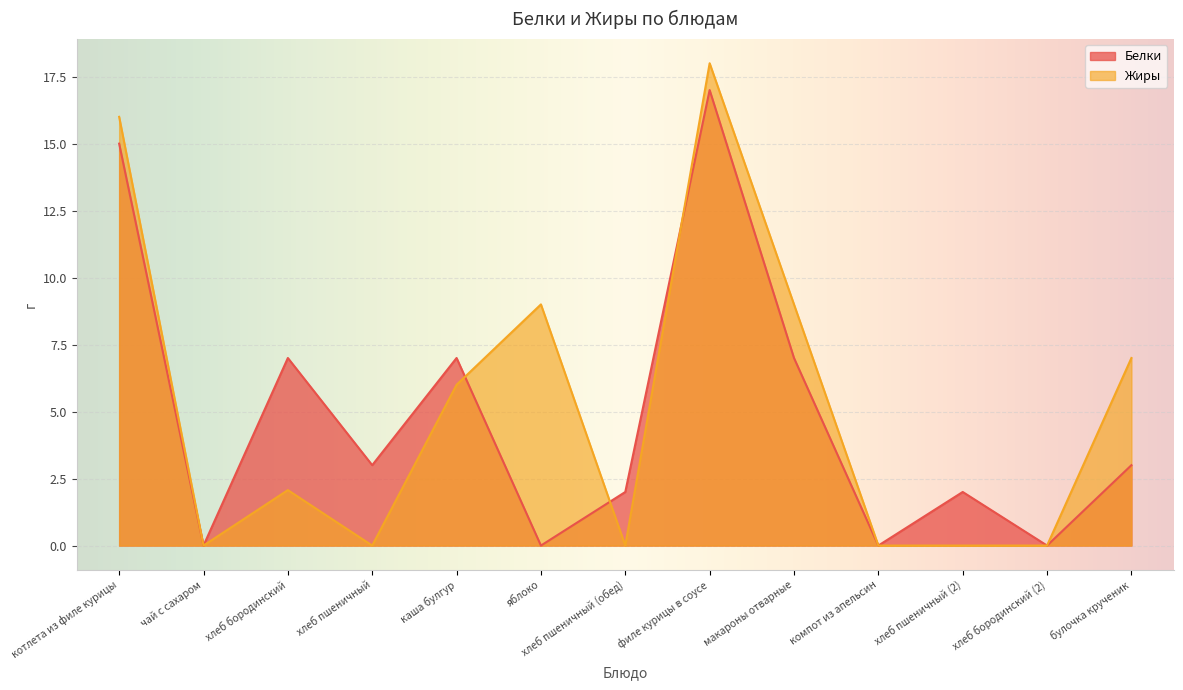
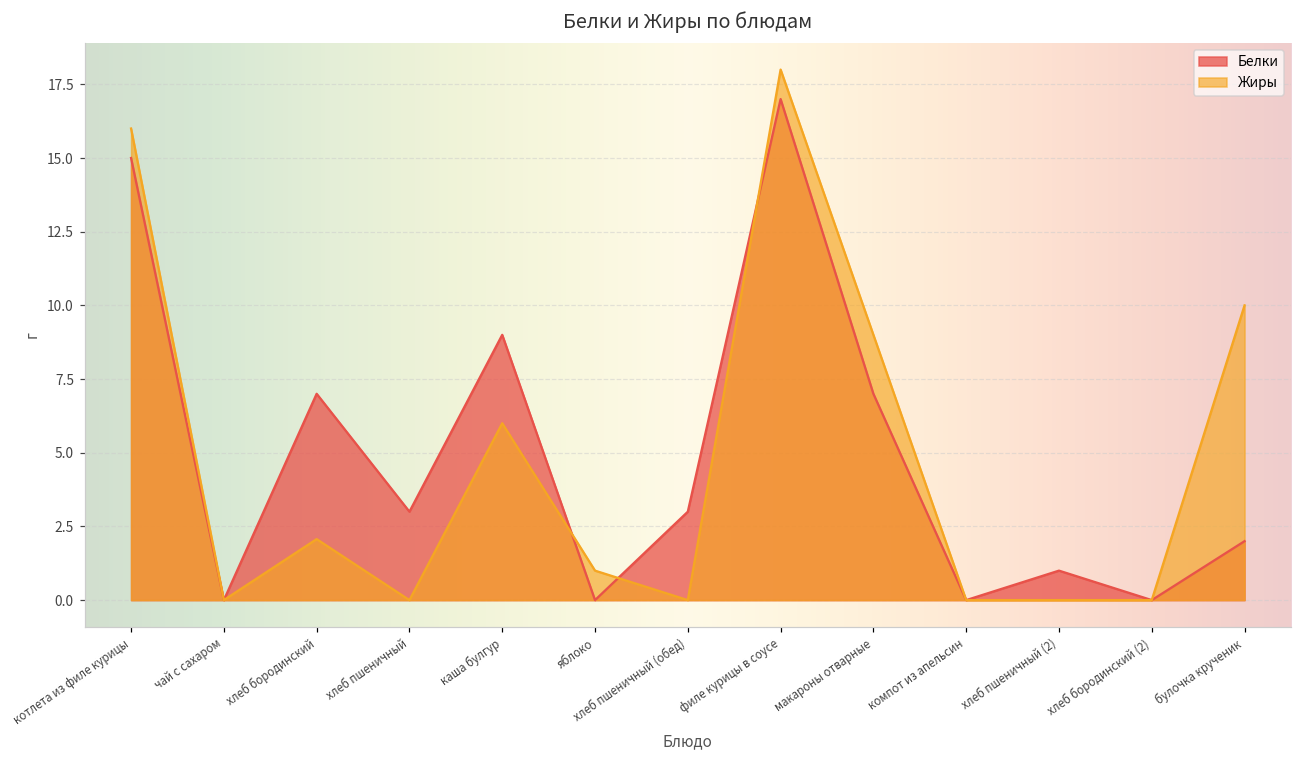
Белки, каша булгур: 7 -> 9
Жиры, яблоко: 9 -> 1
Белки, хлеб пшеничный (обед): 2 -> 3
Белки, хлеб пшеничный (2): 2 -> 1
Белки, булочка крученик: 3 -> 2
Жиры, булочка крученик: 7 -> 10
